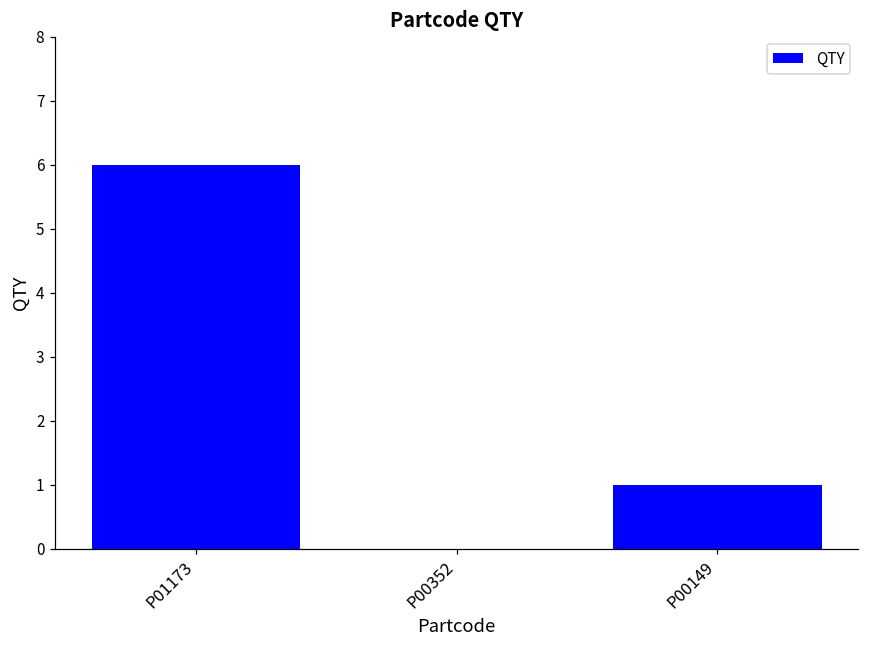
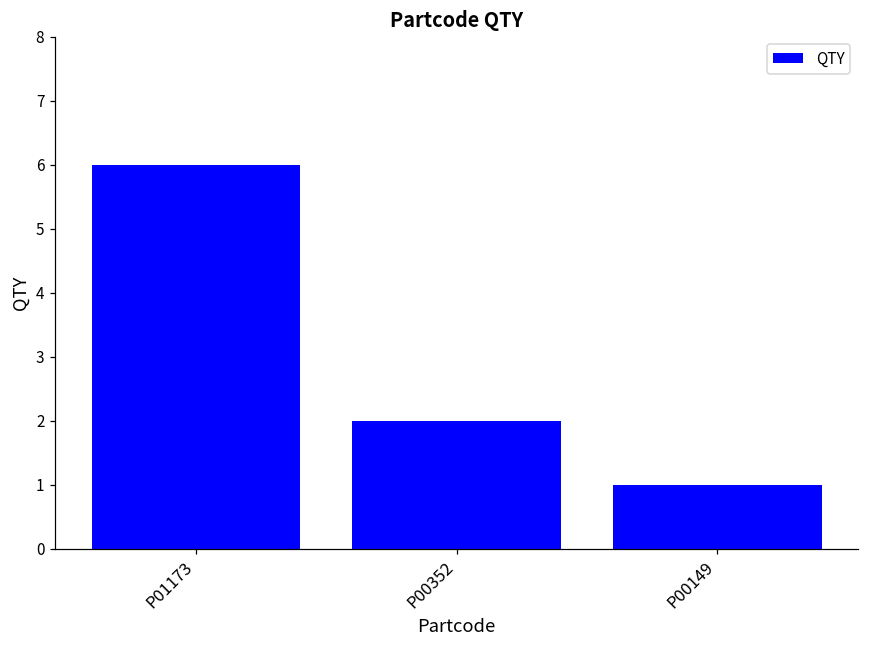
P00352: 0 -> 2
